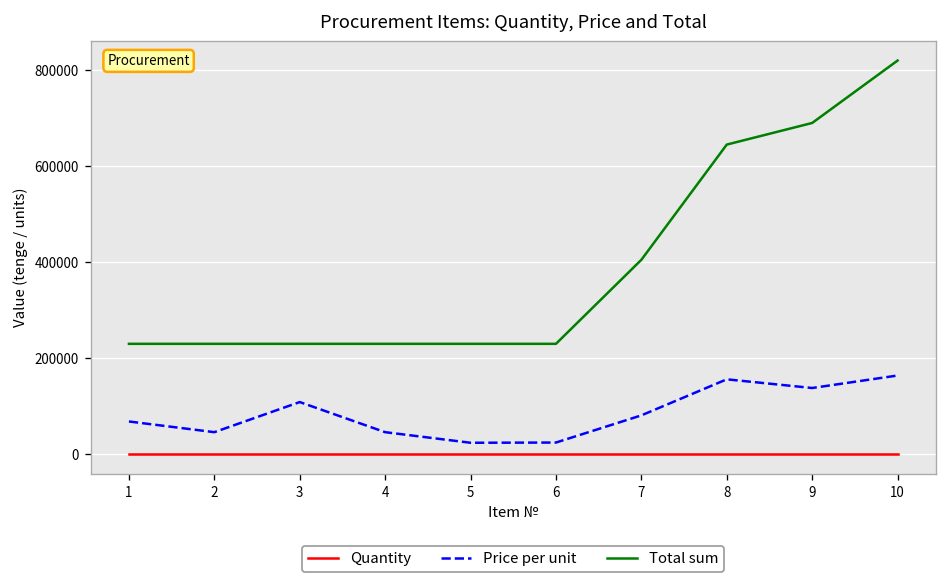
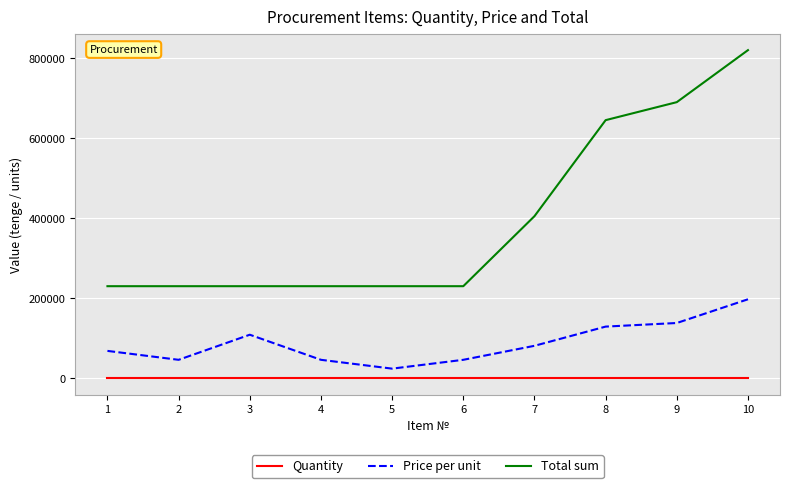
Price per unit, 6: 20000 -> 50000
Price per unit, 8: 160000 -> 130000
Price per unit, 10: 160000 -> 200000
